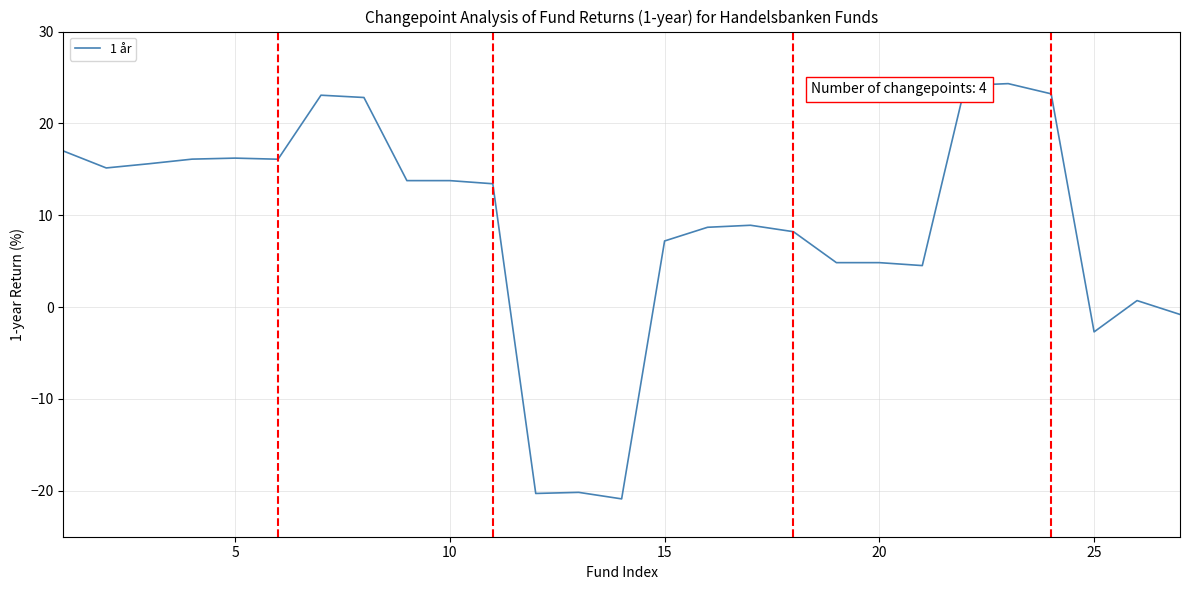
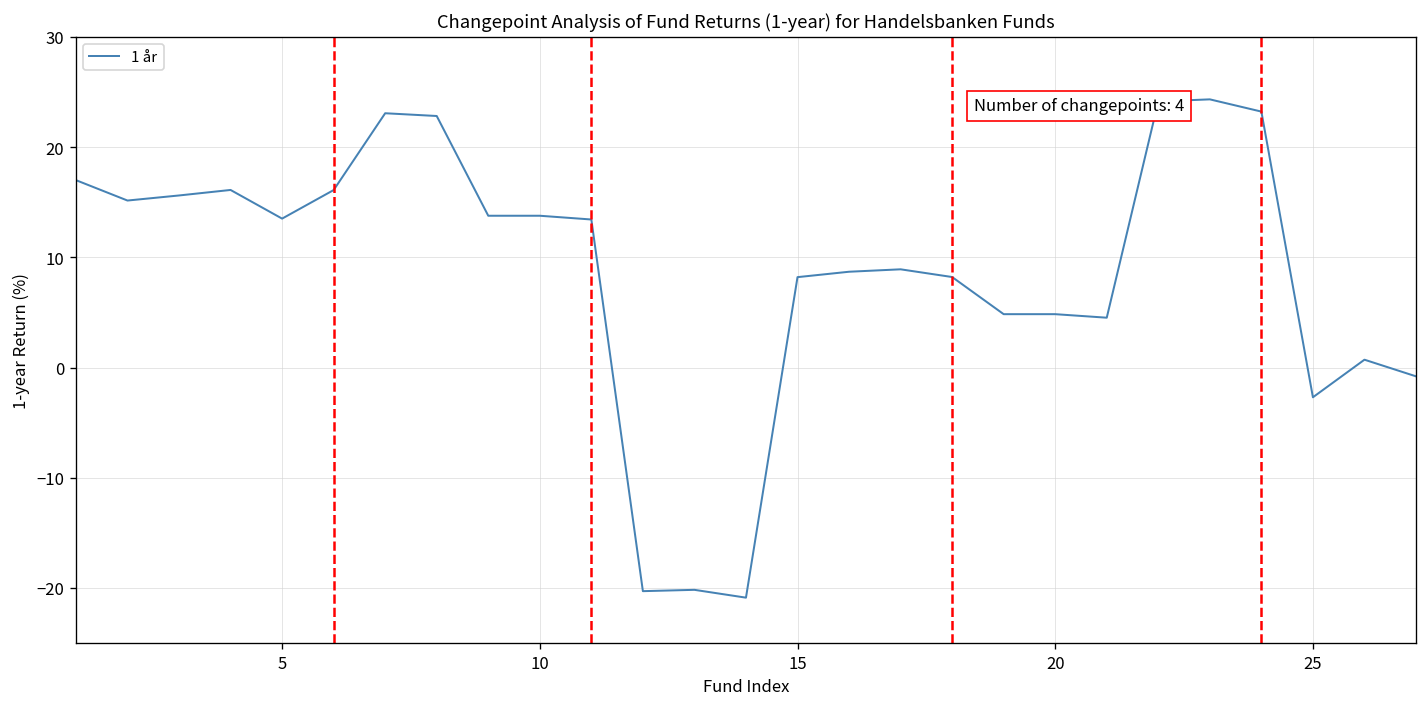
5: 16 -> 14
15: 7 -> 8
